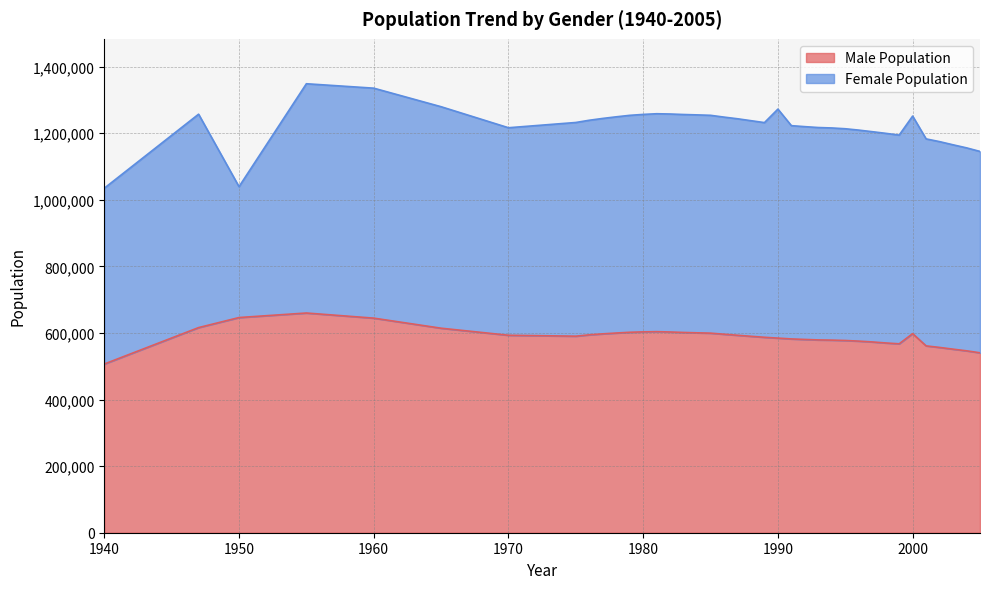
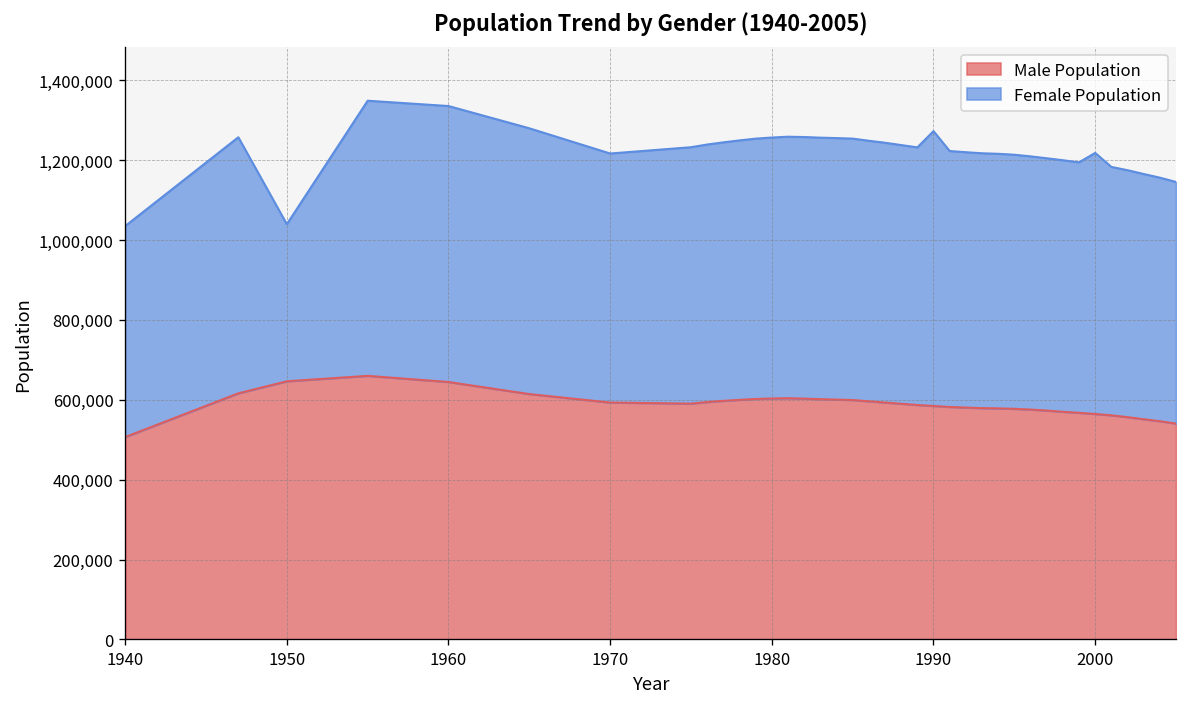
Male Population, 2000: 600,000 -> 560,000
